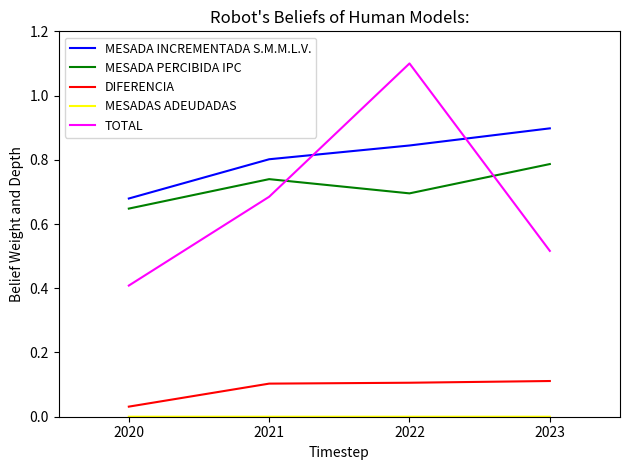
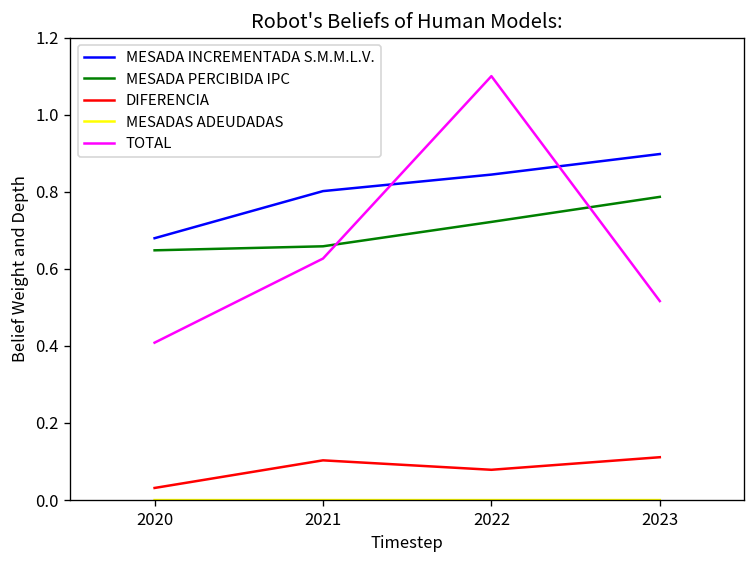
MESADA PERCIBIDA IPC, 2021: 0.74 -> 0.66
TOTAL, 2021: 0.68 -> 0.63
MESADA PERCIBIDA IPC, 2022: 0.70 -> 0.72
DIFERENCIA, 2022: 0.11 -> 0.08
